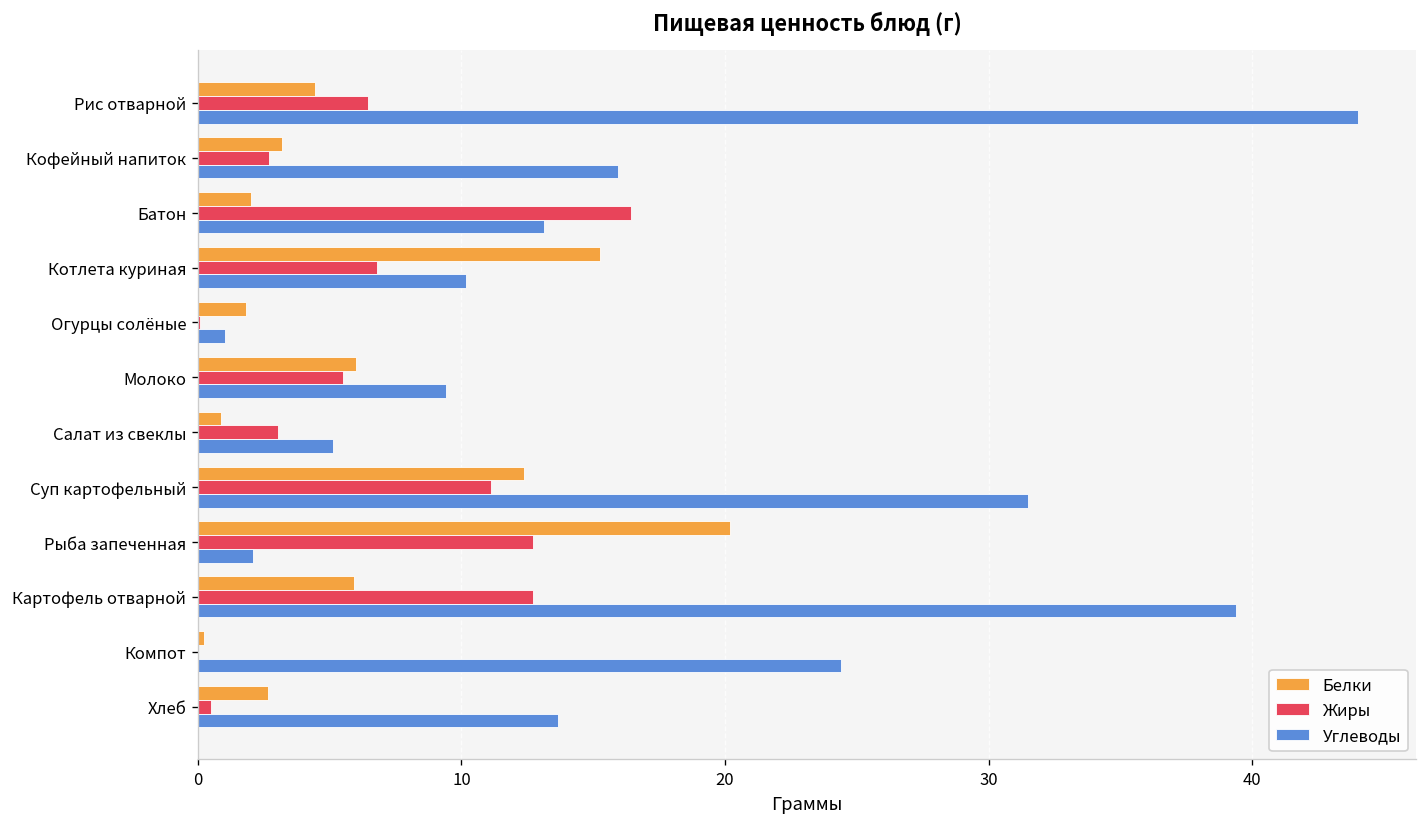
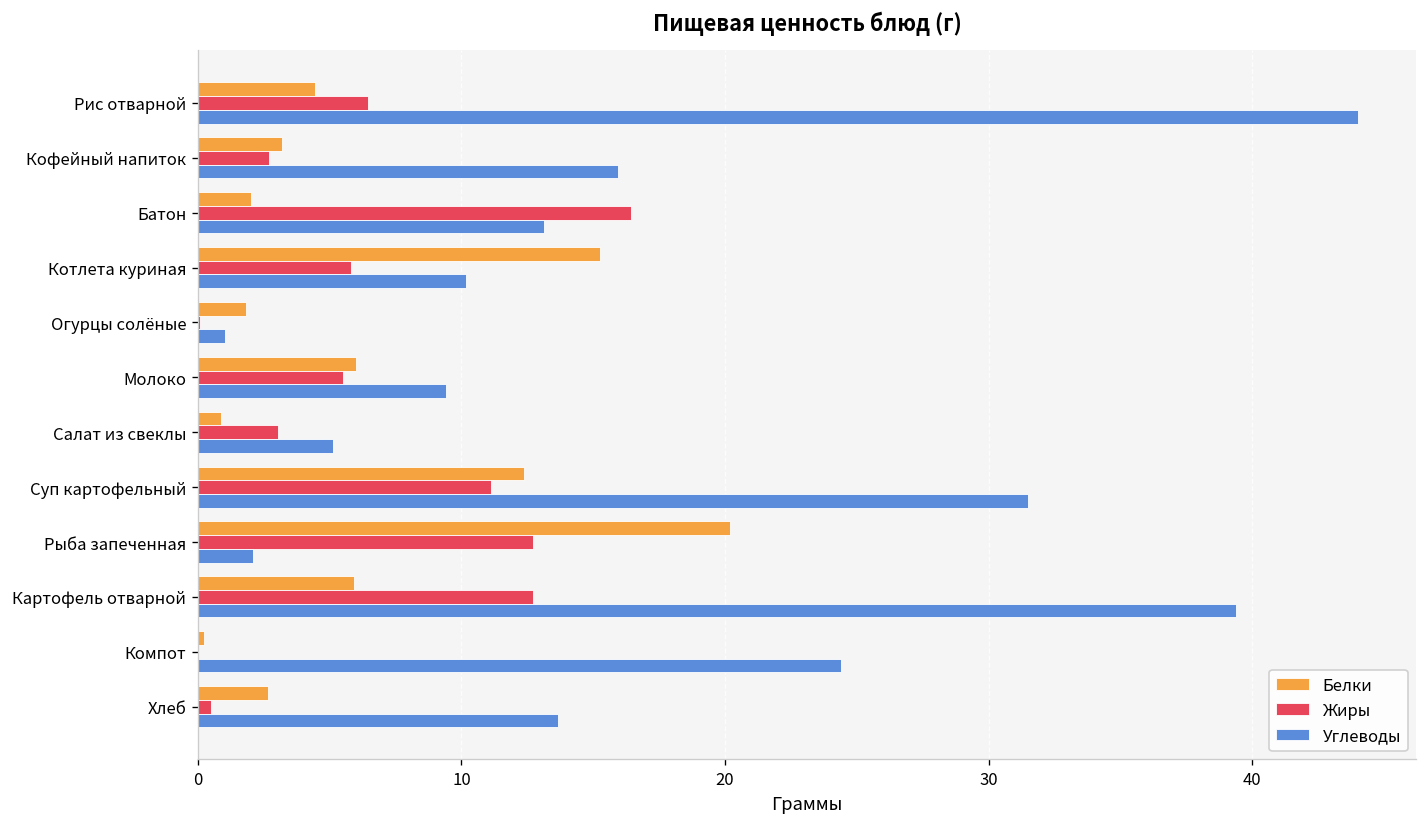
Жиры, Котлета куриная: 6.8 -> 5.8
